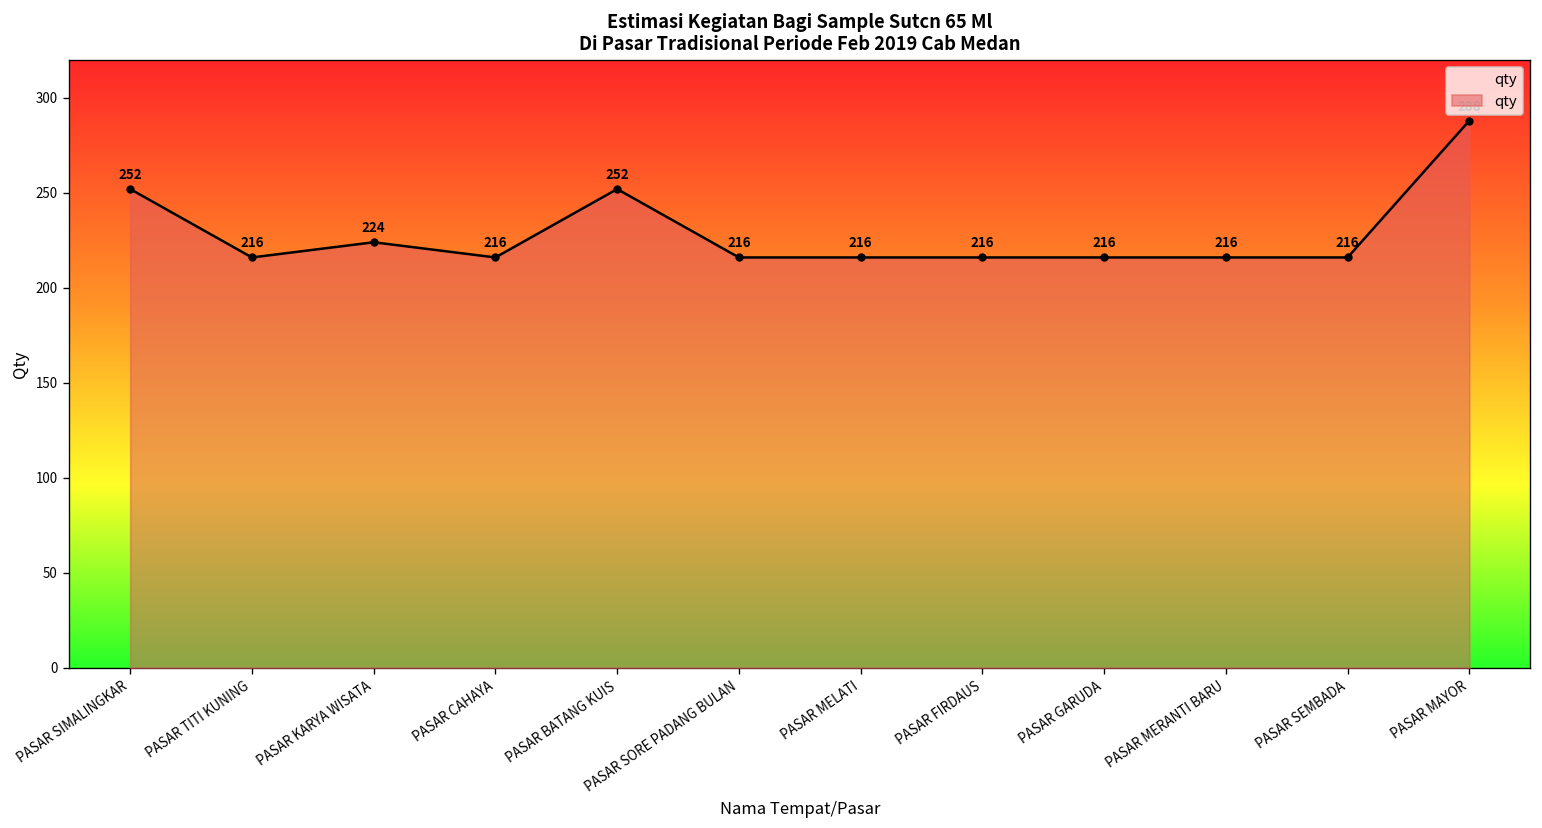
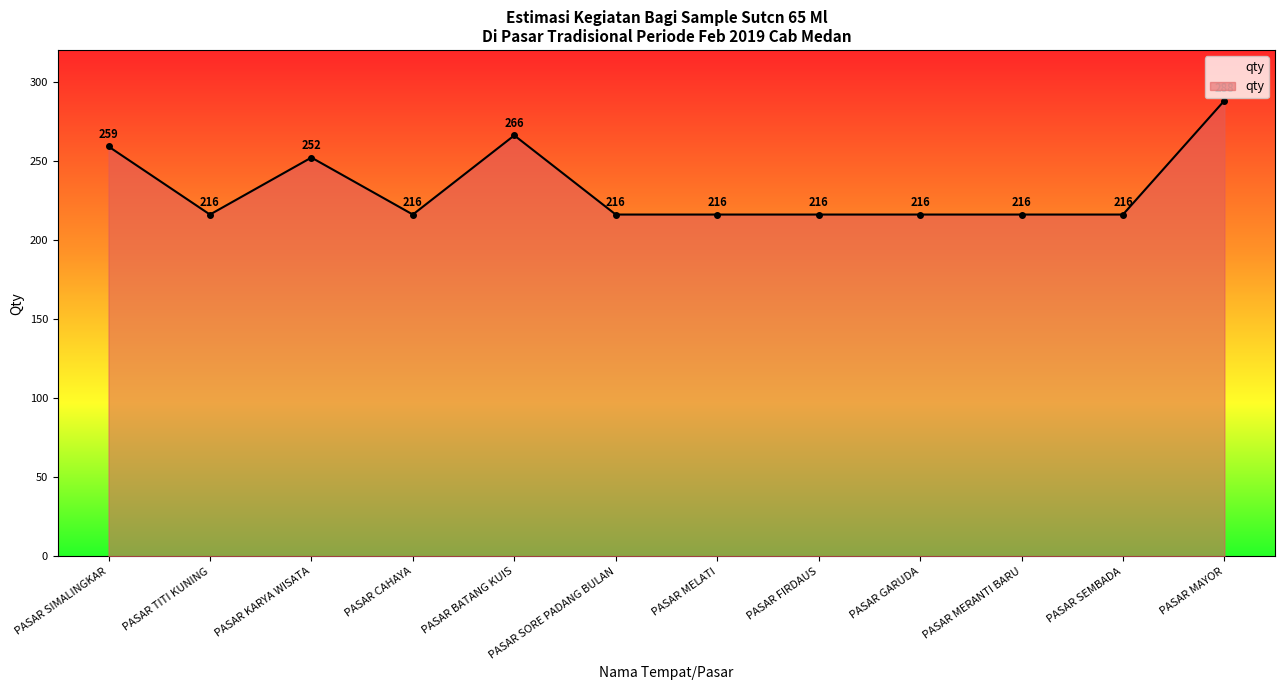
PASAR SIMALINGKAR: 252 -> 259
PASAR KARYA WISATA: 224 -> 252
PASAR BATANG KUIS: 252 -> 266
